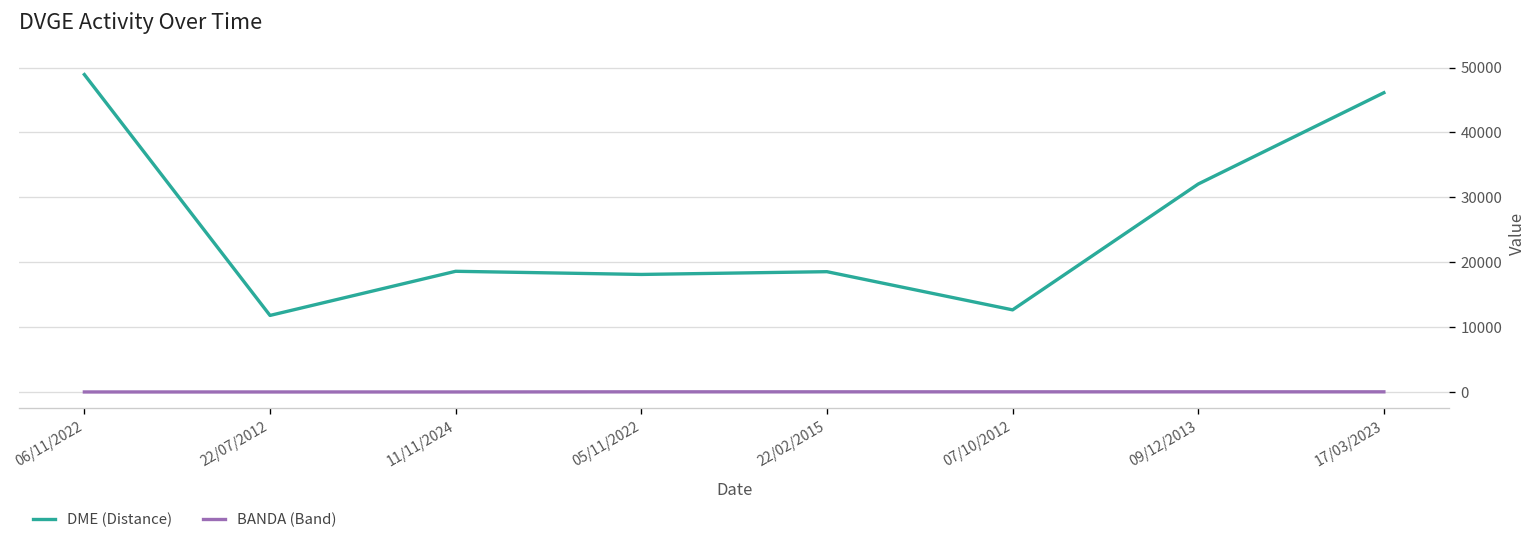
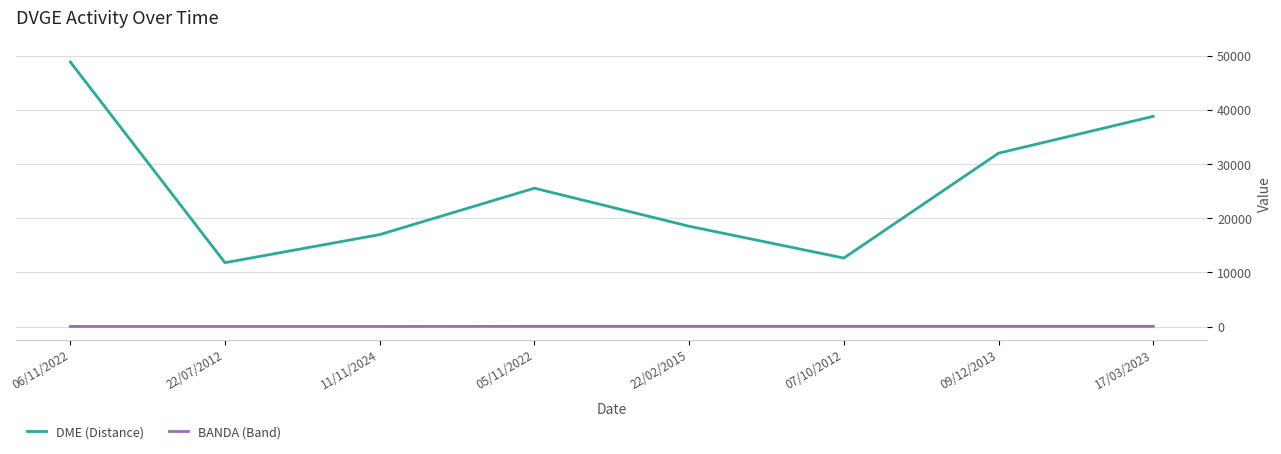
DME (Distance), 11/11/2024: 19000 -> 17000
DME (Distance), 05/11/2022: 18000 -> 26000
DME (Distance), 17/03/2023: 46000 -> 39000
